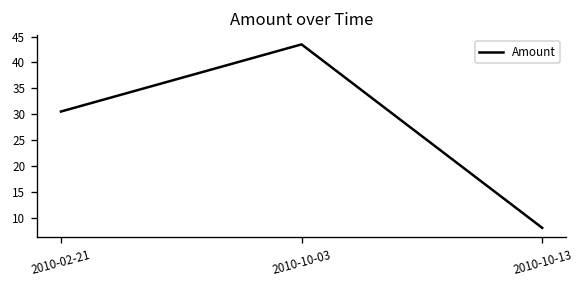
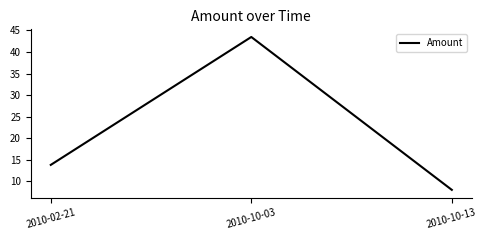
2010-02-21: 31 -> 14
